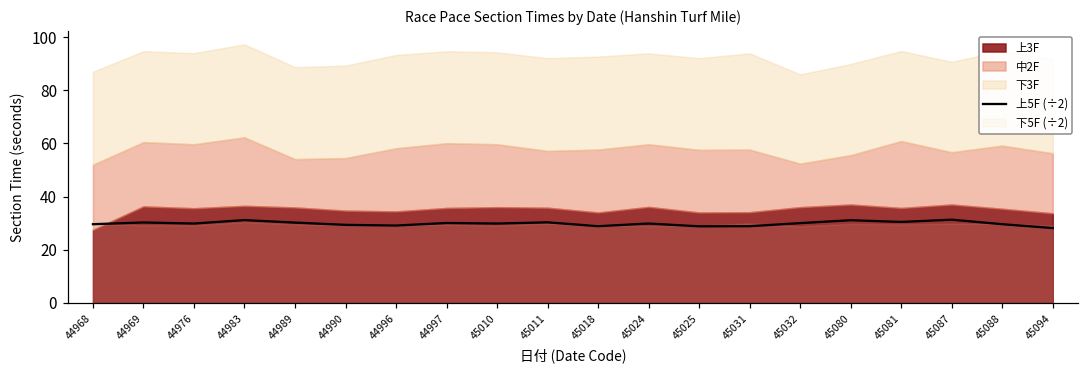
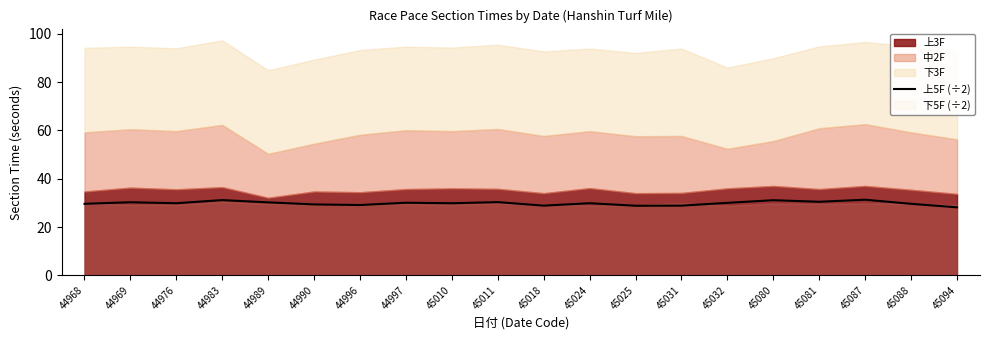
上3F, 44968: 28 -> 35
上3F, 44989: 36 -> 32
中2F, 45011: 21 -> 25
中2F, 45087: 20 -> 26
